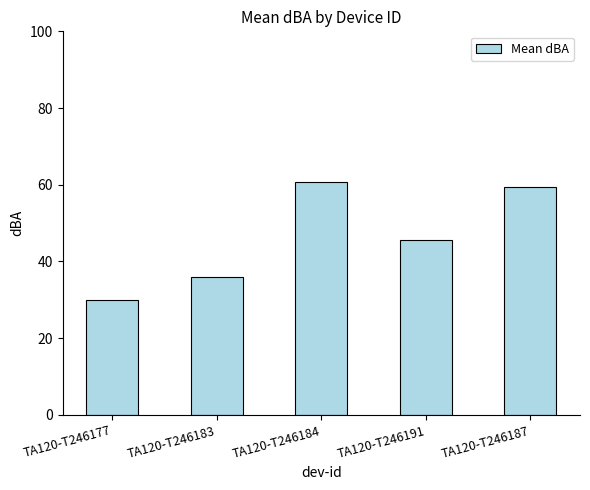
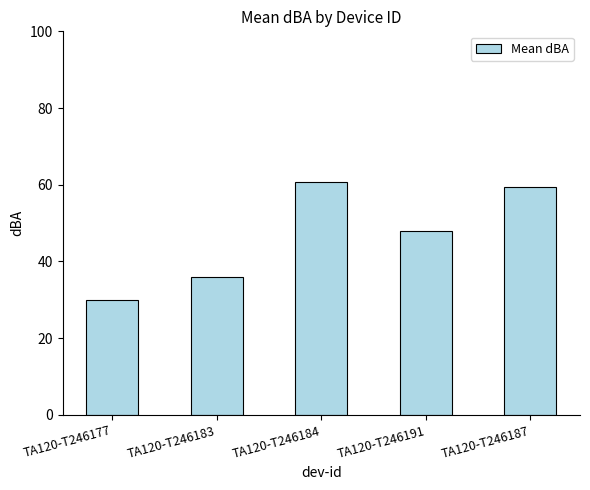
TA120-T246191: 46 -> 48
